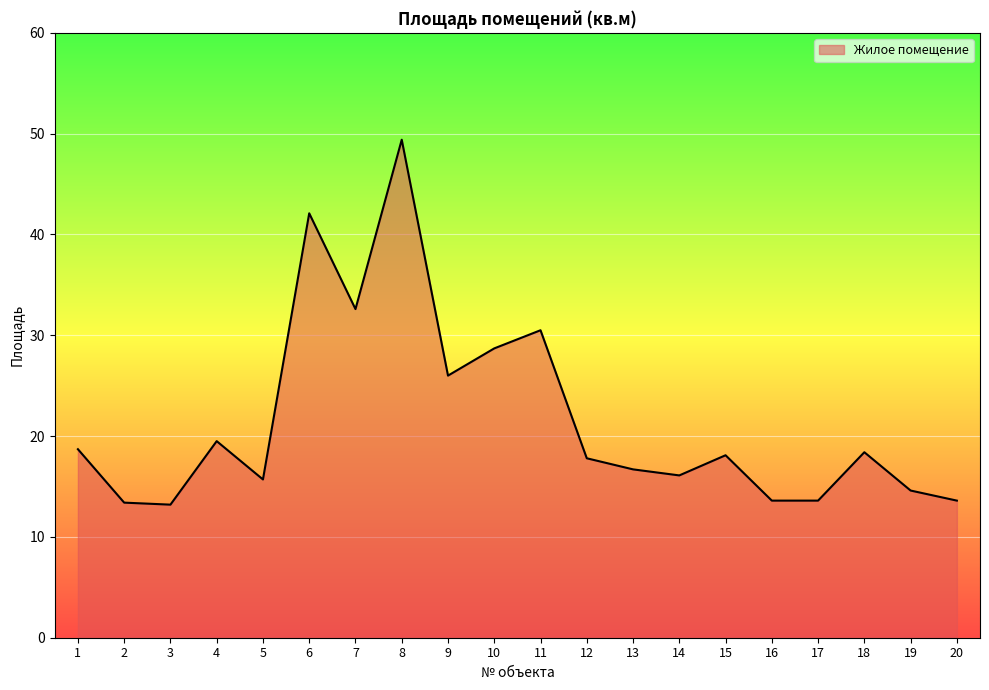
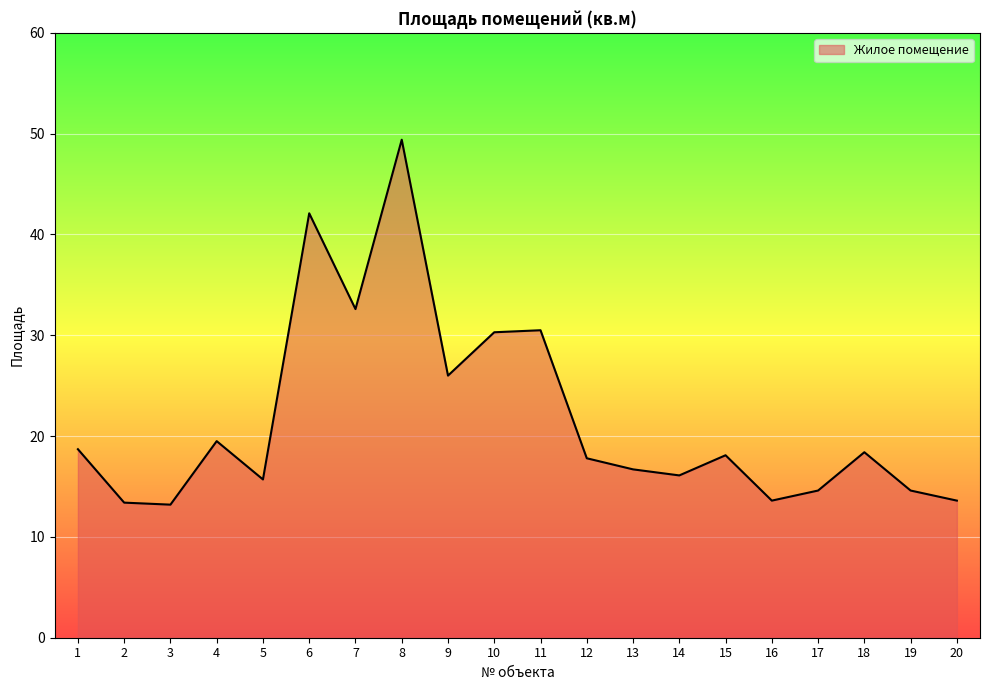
10: 28.7 -> 30.3
17: 13.6 -> 14.6
